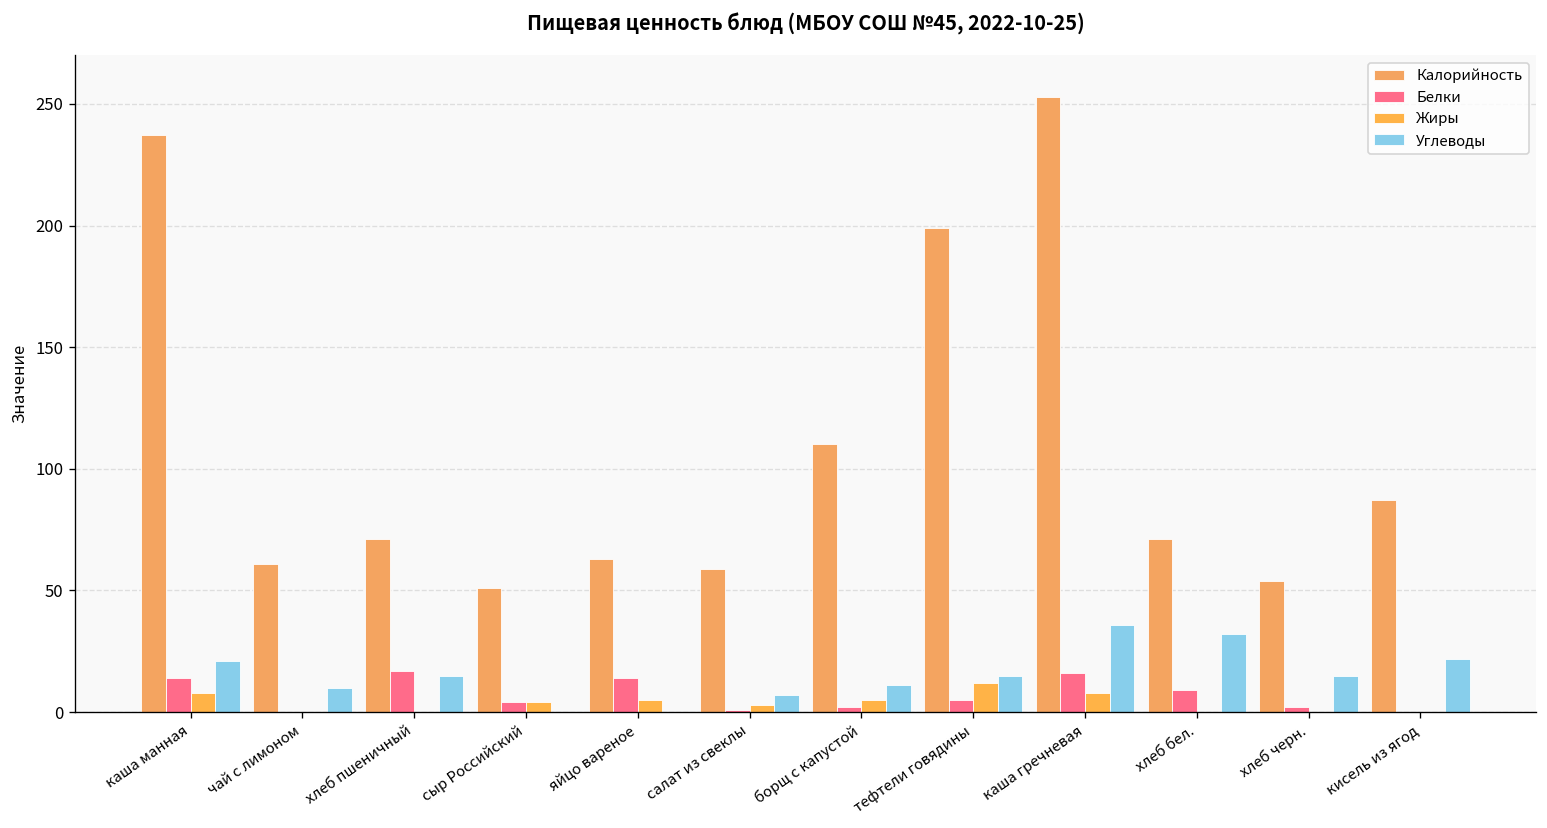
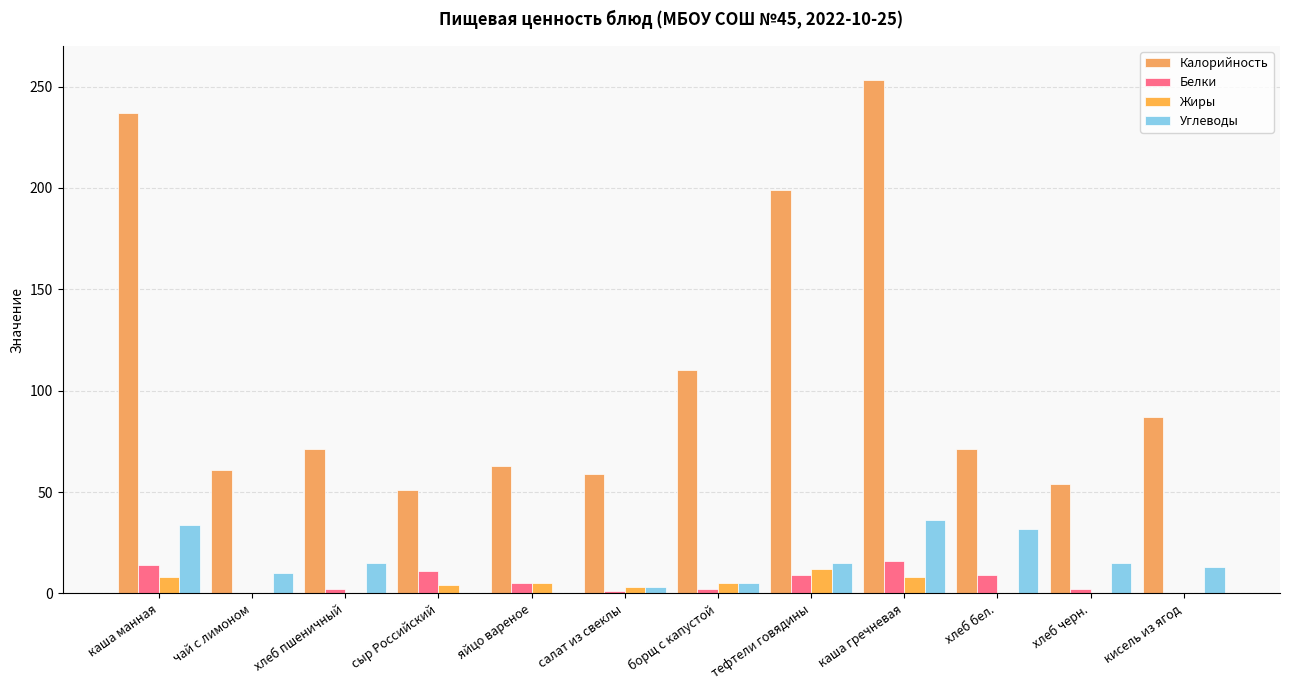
Углеводы, каша манная: 21 -> 34
Белки, хлеб пшеничный: 17 -> 2
Белки, сыр Российский: 4 -> 11
Белки, яйцо вареное: 14 -> 5
Углеводы, салат из свеклы: 7 -> 3
Углеводы, борщ с капустой: 11 -> 5
Белки, тефтели говядины: 5 -> 9
Углеводы, кисель из ягод: 22 -> 13
